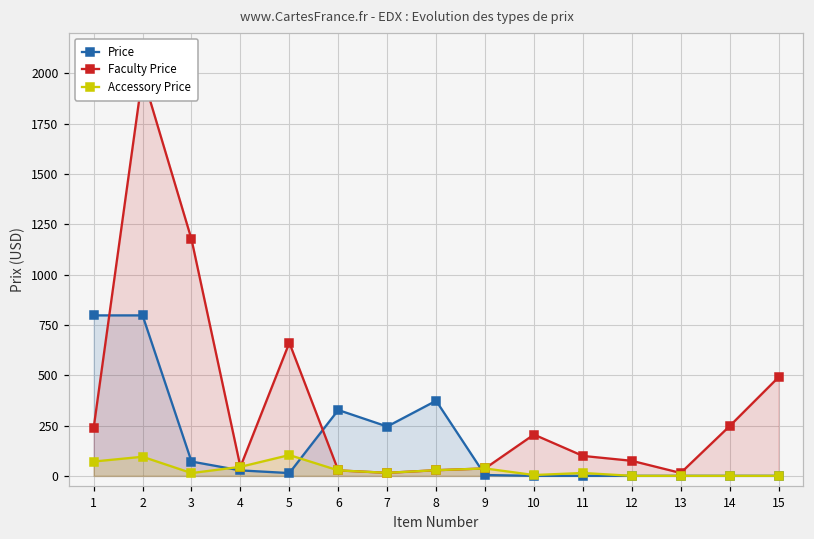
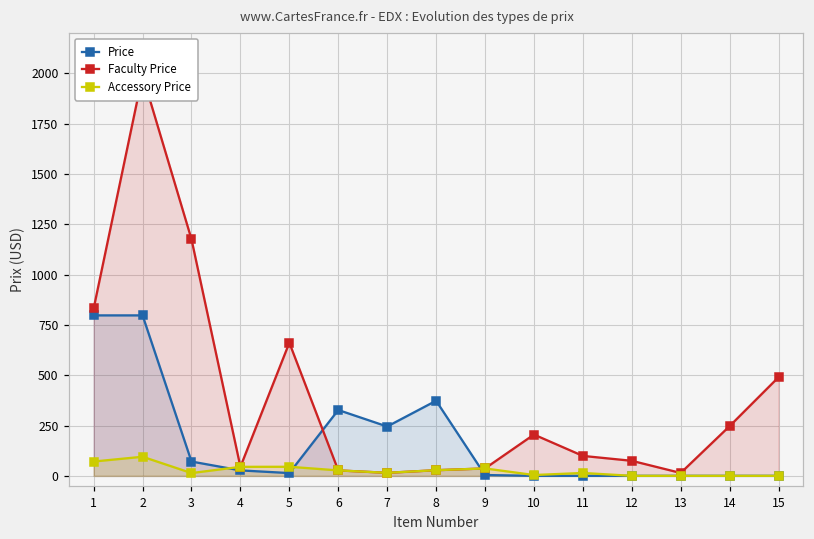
Faculty Price, 1: 240 -> 830
Accessory Price, 5: 100 -> 50
